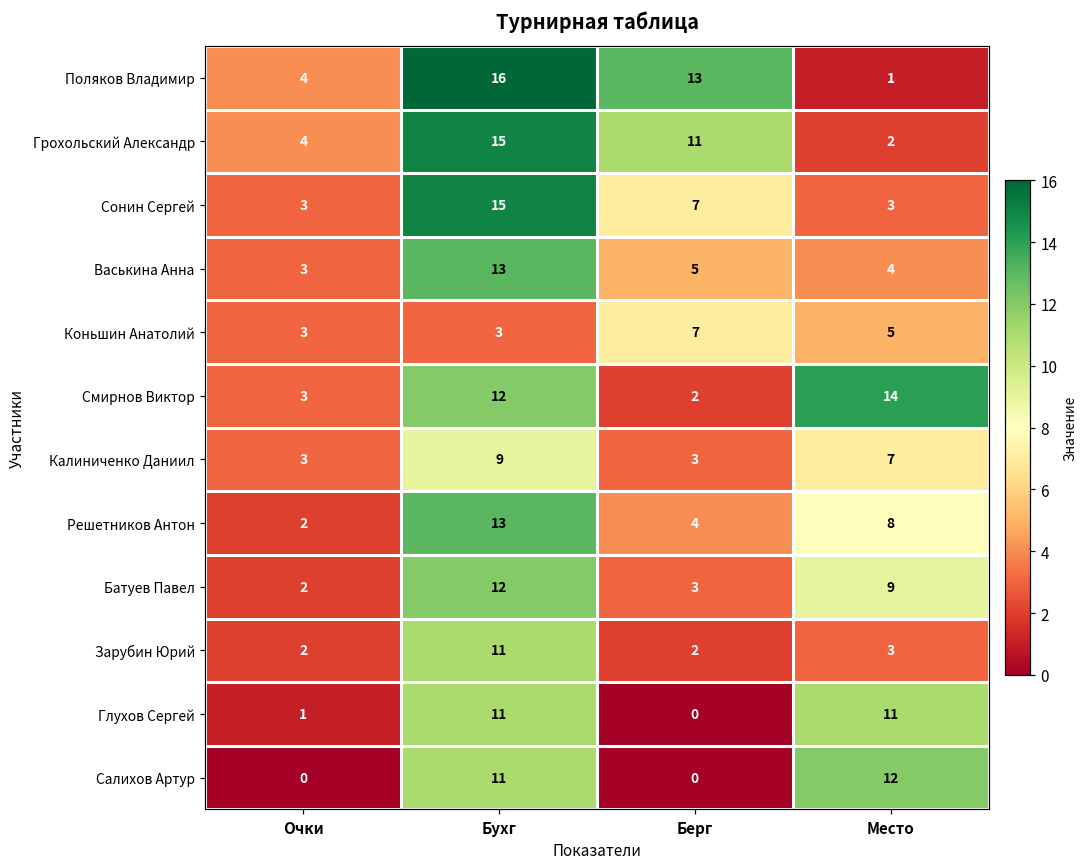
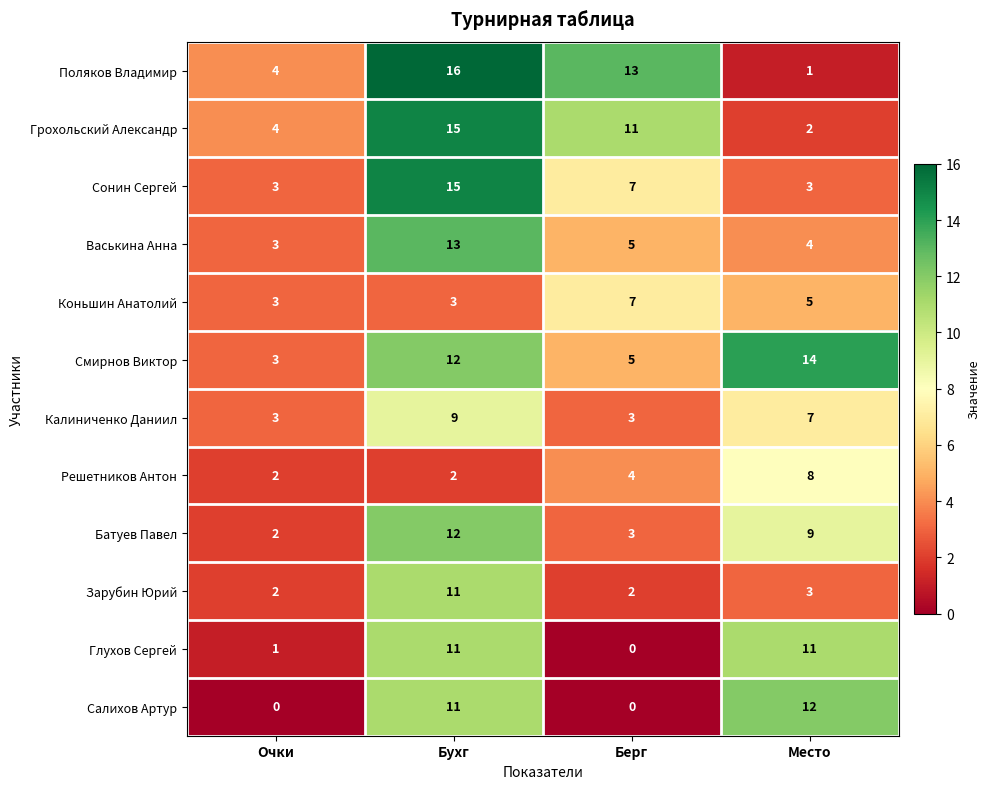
Смирнов Виктор, Берг: 2 -> 5
Решетников Антон, Бухг: 13 -> 2
